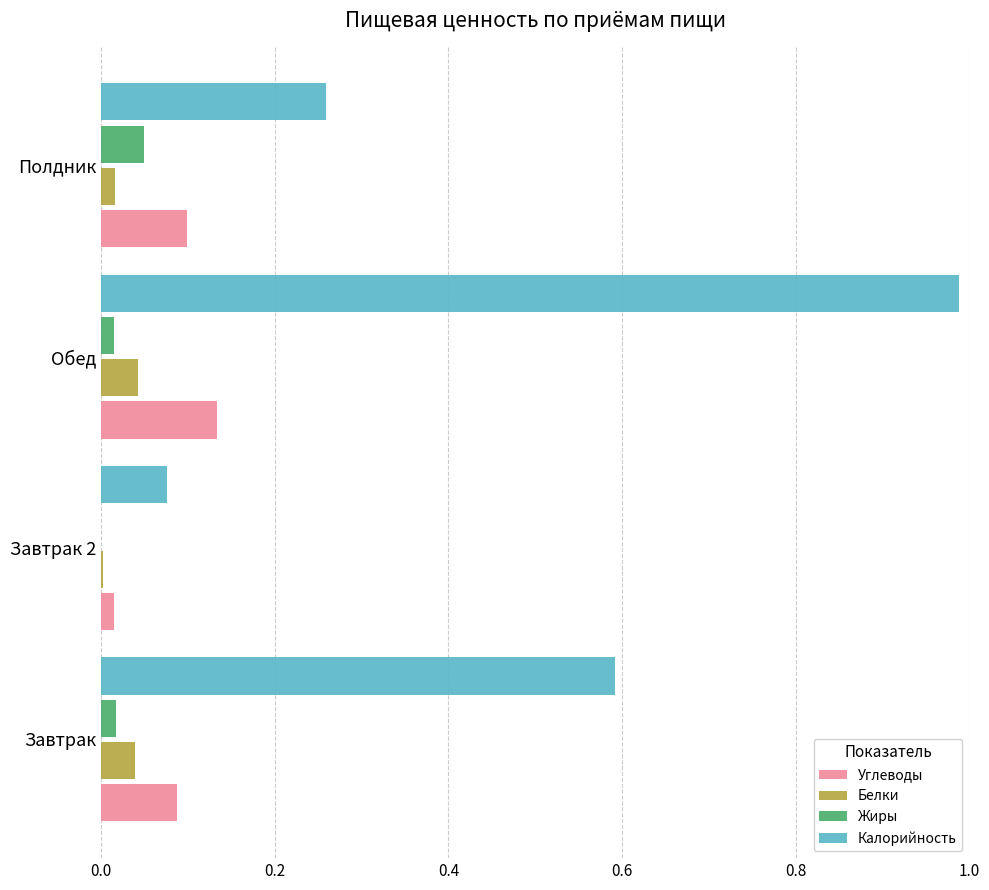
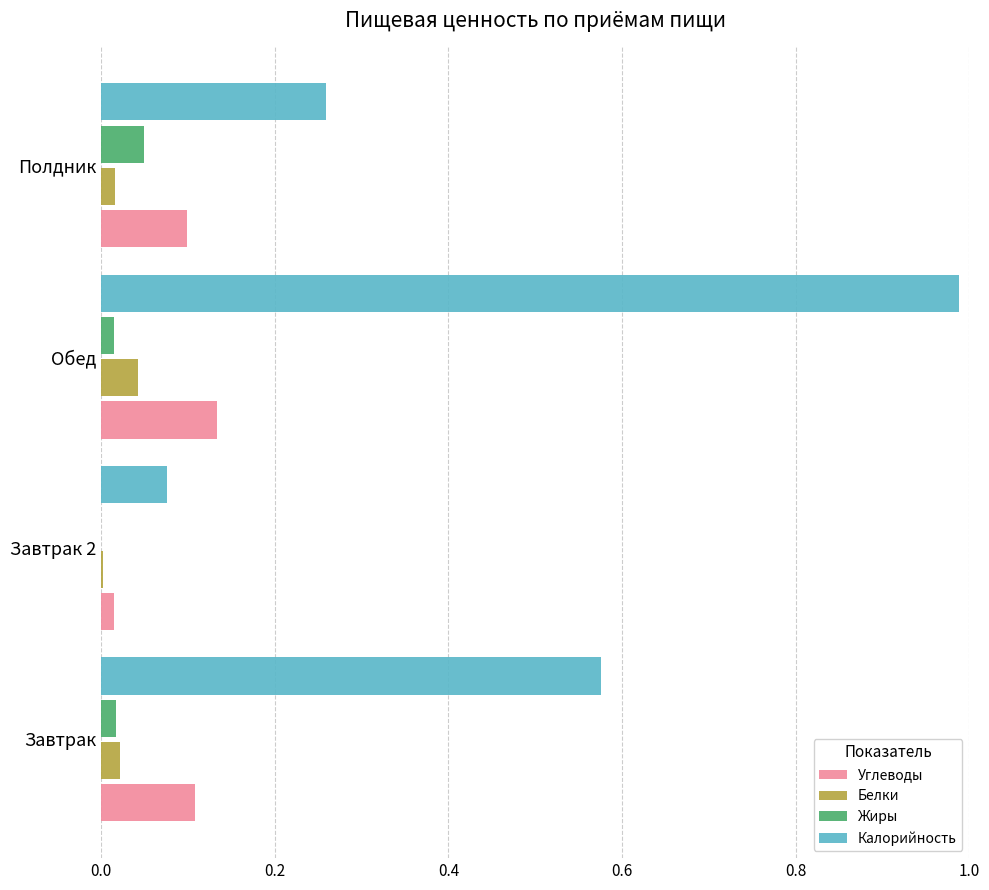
Калорийность, Завтрак: 0.59 -> 0.58
Белки, Завтрак: 0.04 -> 0.02
Углеводы, Завтрак: 0.09 -> 0.11
